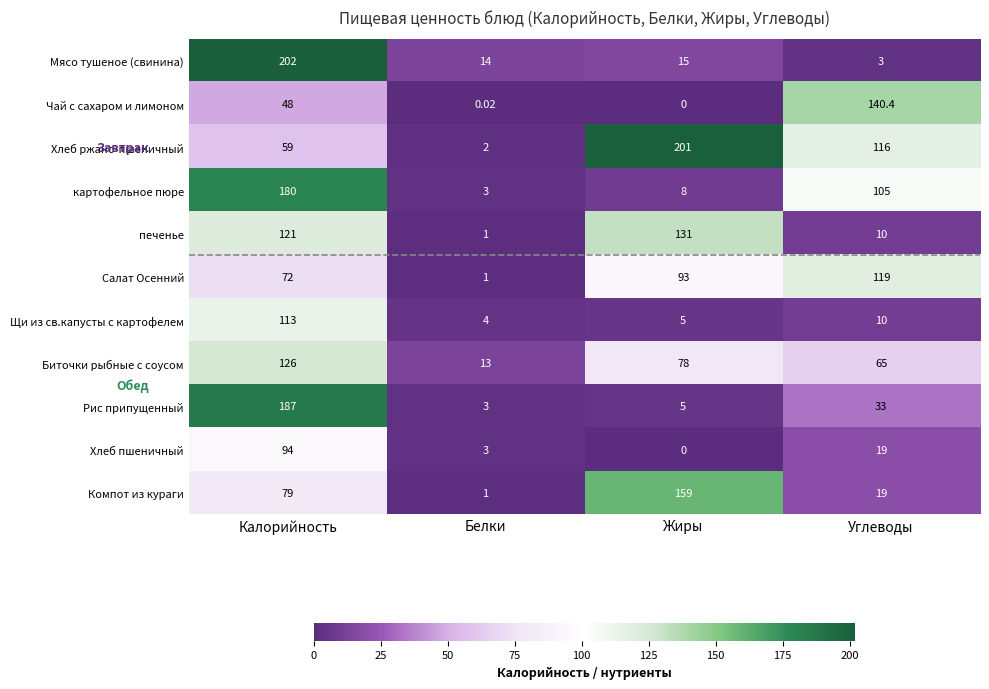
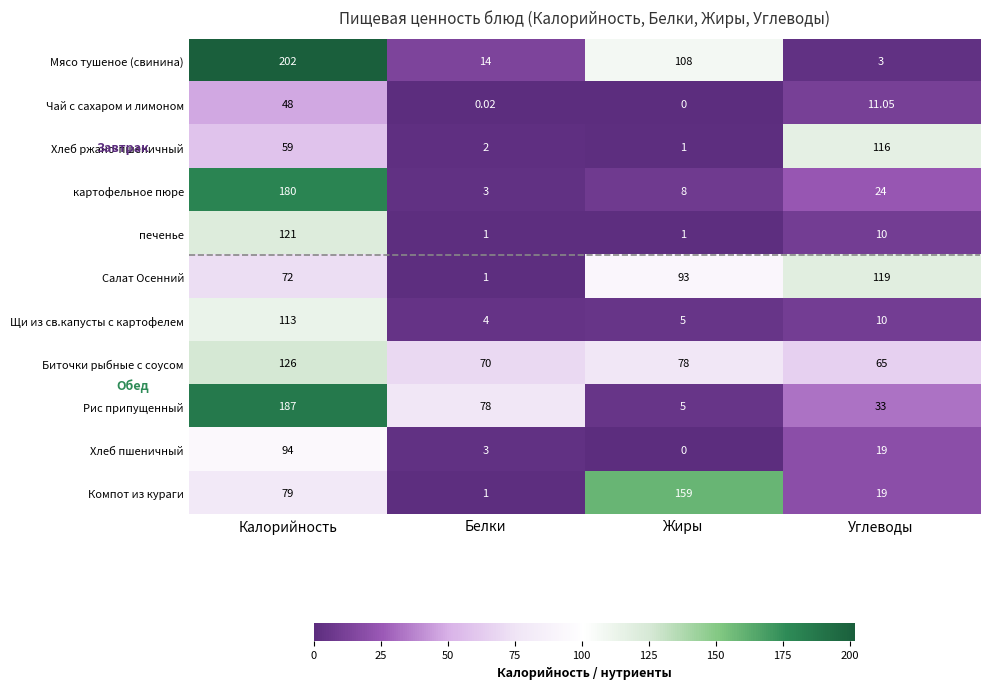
Мясо тушеное (свинина), Жиры: 15 -> 108
Чай с сахаром и лимоном, Углеводы: 140.4 -> 11.05
Хлеб ржано-пшеничный, Жиры: 201 -> 1
картофельное пюре, Углеводы: 105 -> 24
печенье, Жиры: 131 -> 1
Биточки рыбные с соусом, Белки: 13 -> 70
Рис припущенный, Белки: 3 -> 78
